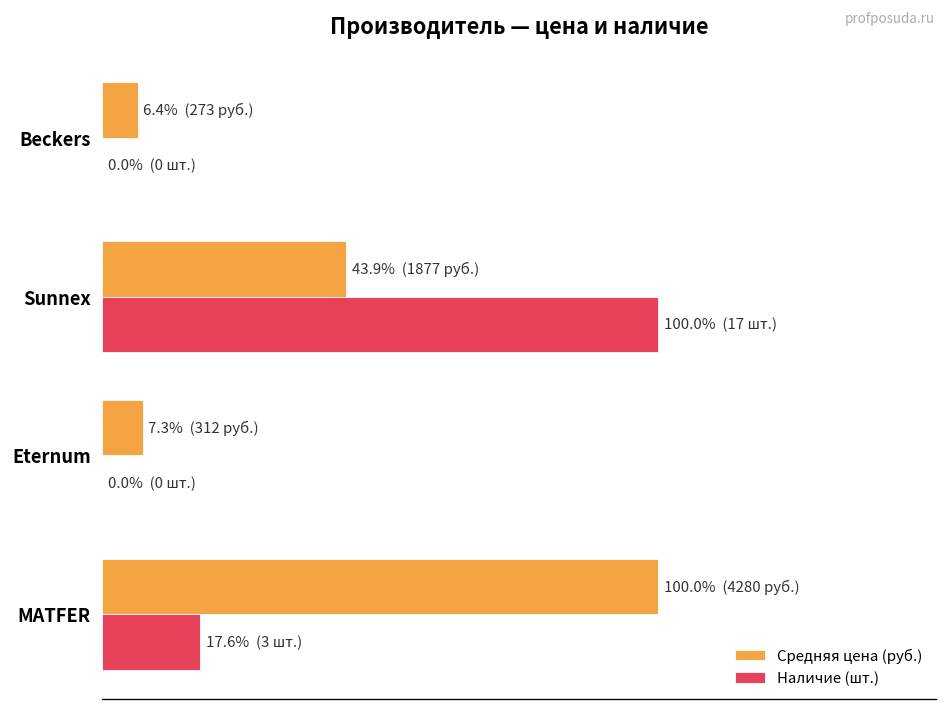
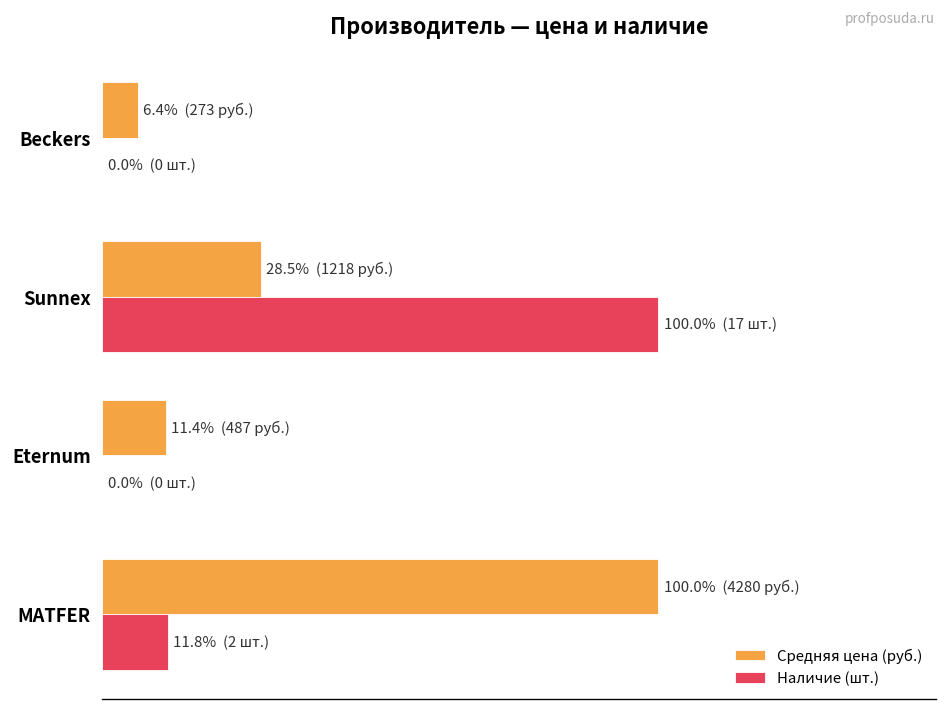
Средняя цена (руб.), Sunnex: 43.9% (1877 руб.) -> 28.5% (1218 руб.)
Средняя цена (руб.), Eternum: 7.3% (312 руб.) -> 11.4% (487 руб.)
Наличие (шт.), MATFER: 17.6% (3 шт.) -> 11.8% (2 шт.)
